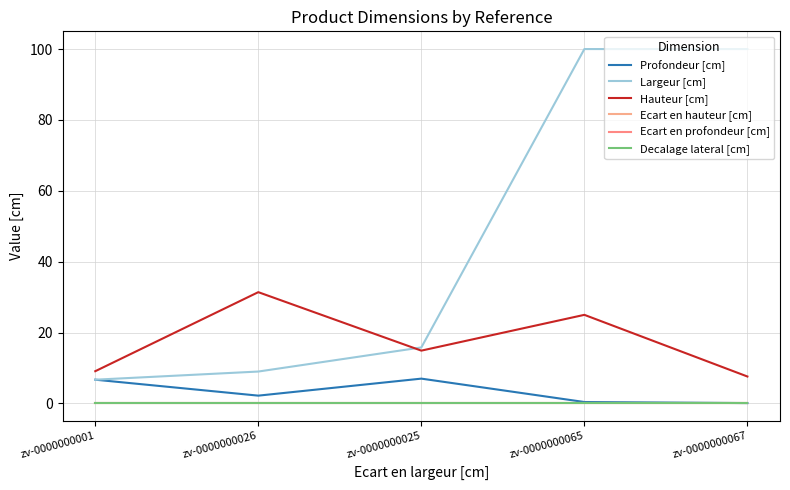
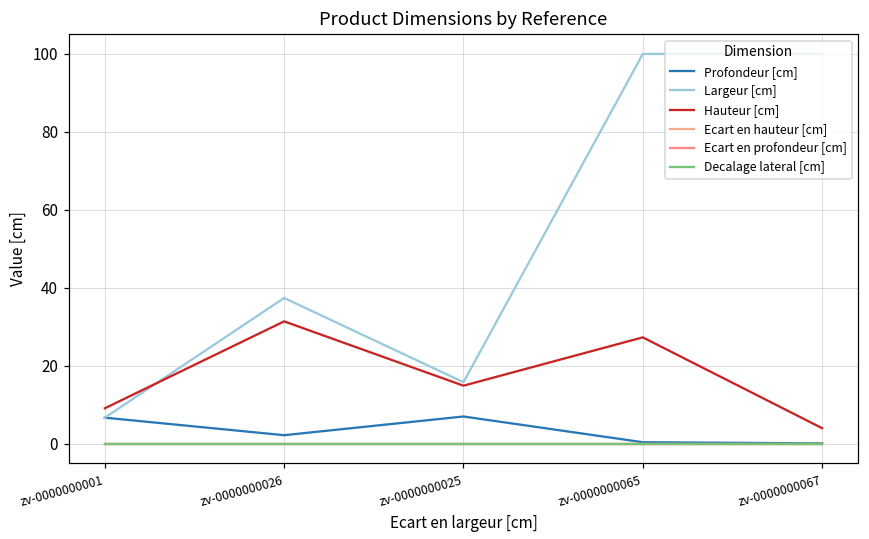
Largeur [cm], zv-0000000026: 9 -> 37
Hauteur [cm], zv-0000000065: 25 -> 27
Hauteur [cm], zv-0000000067: 8 -> 4
